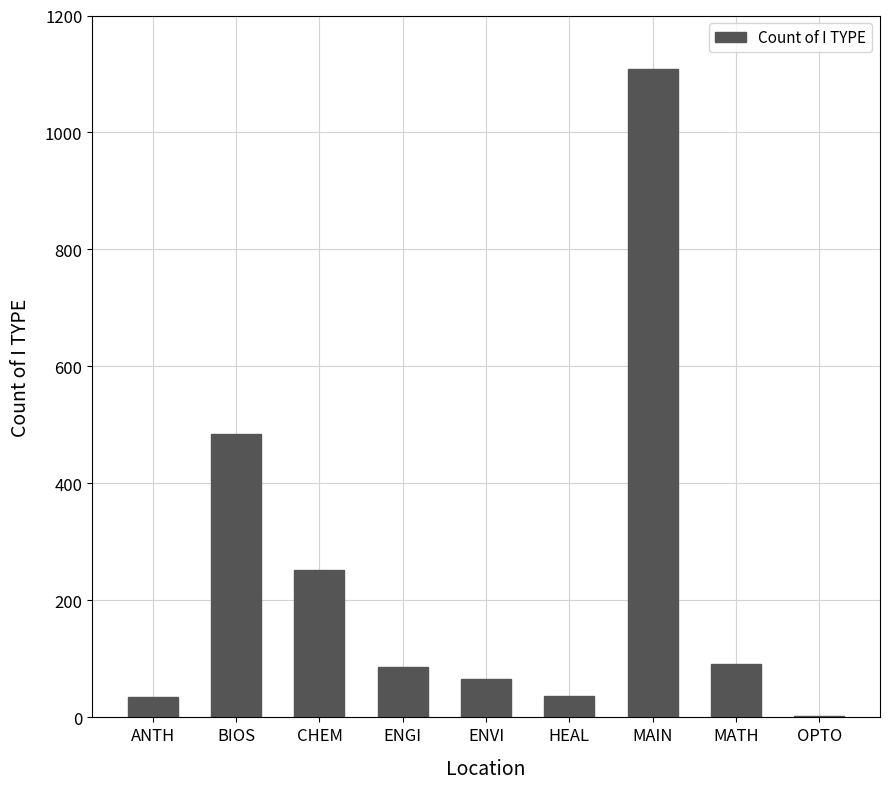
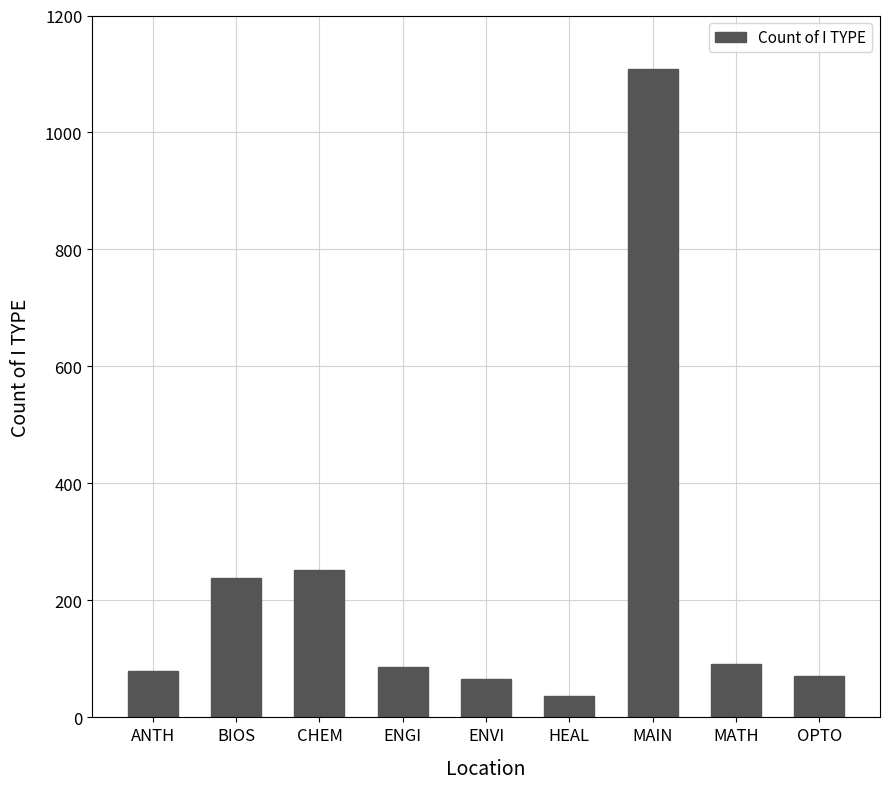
ANTH: 40 -> 80
BIOS: 480 -> 240
OPTO: 0 -> 70
